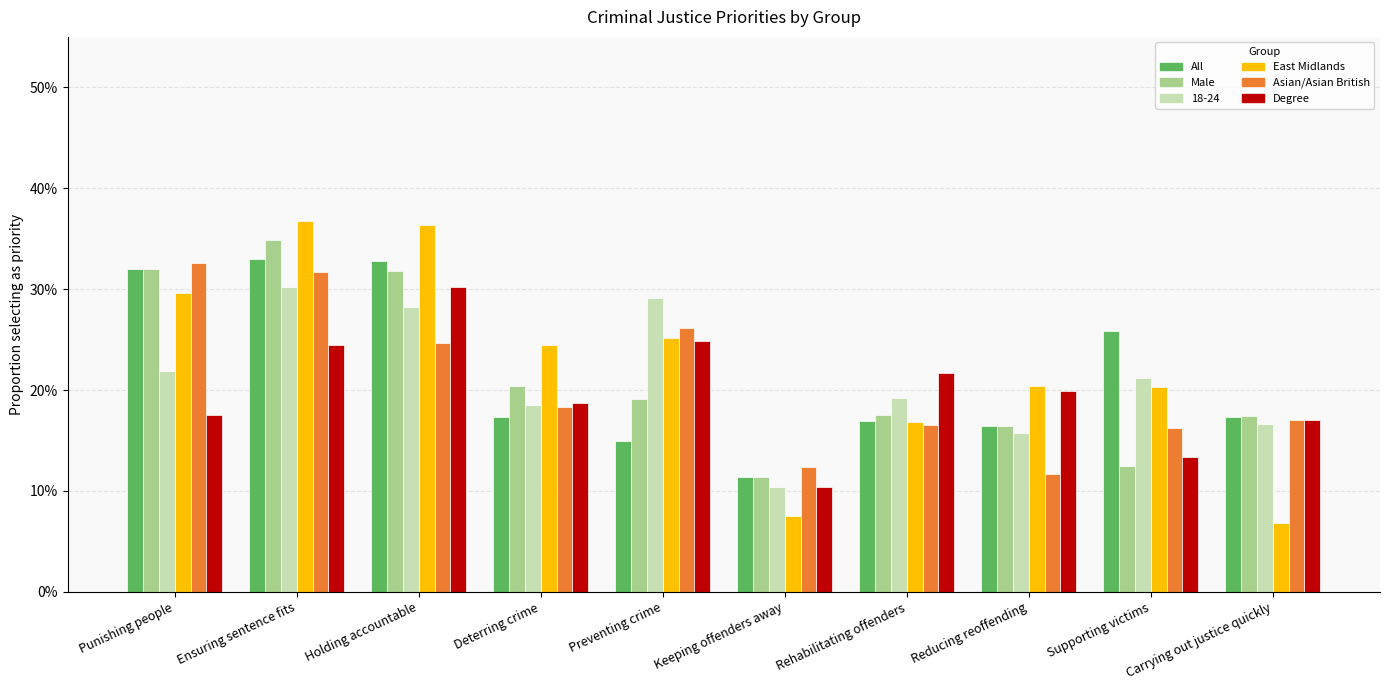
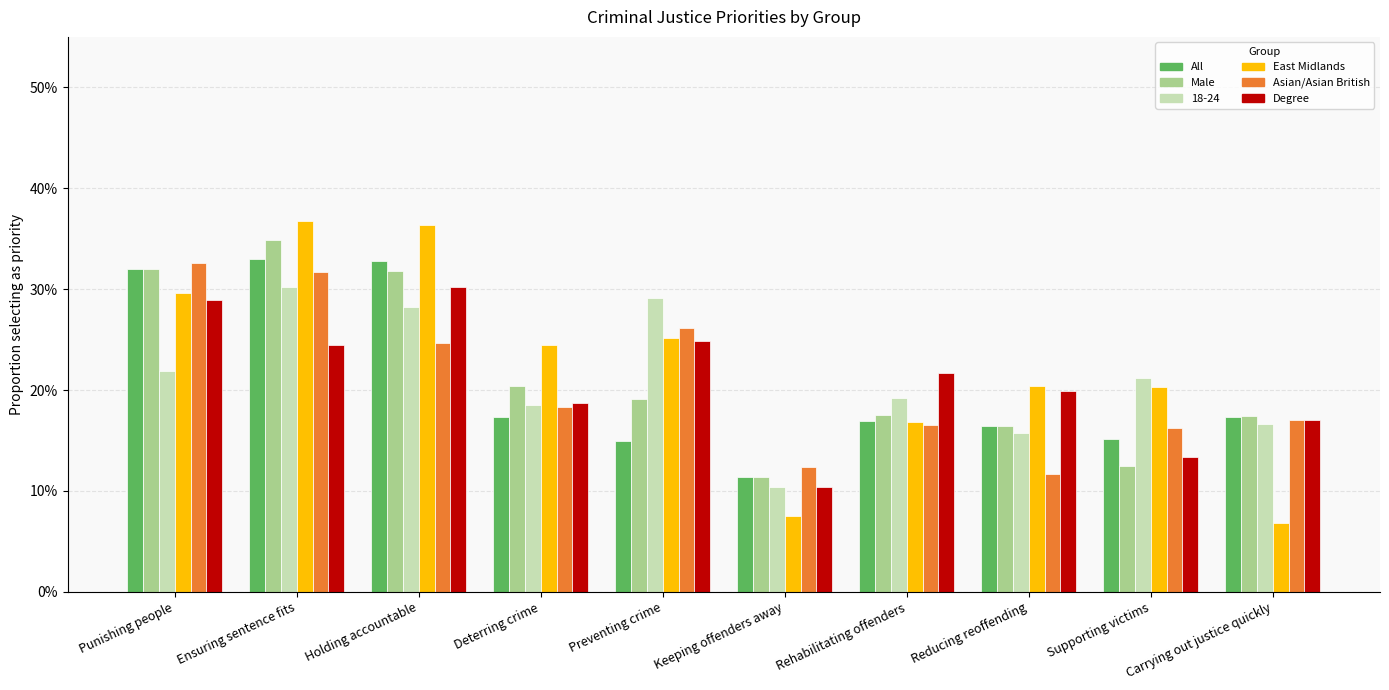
Degree, Punishing people: 17.5% -> 28.9%
All, Supporting victims: 25.9% -> 15.2%
